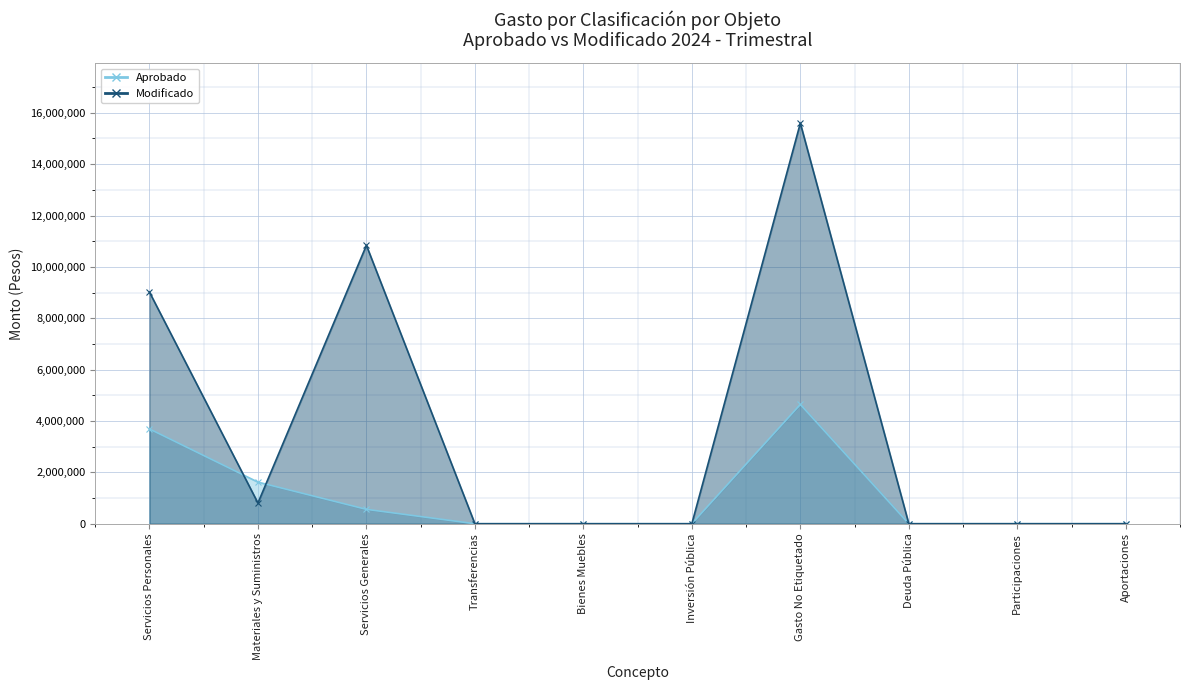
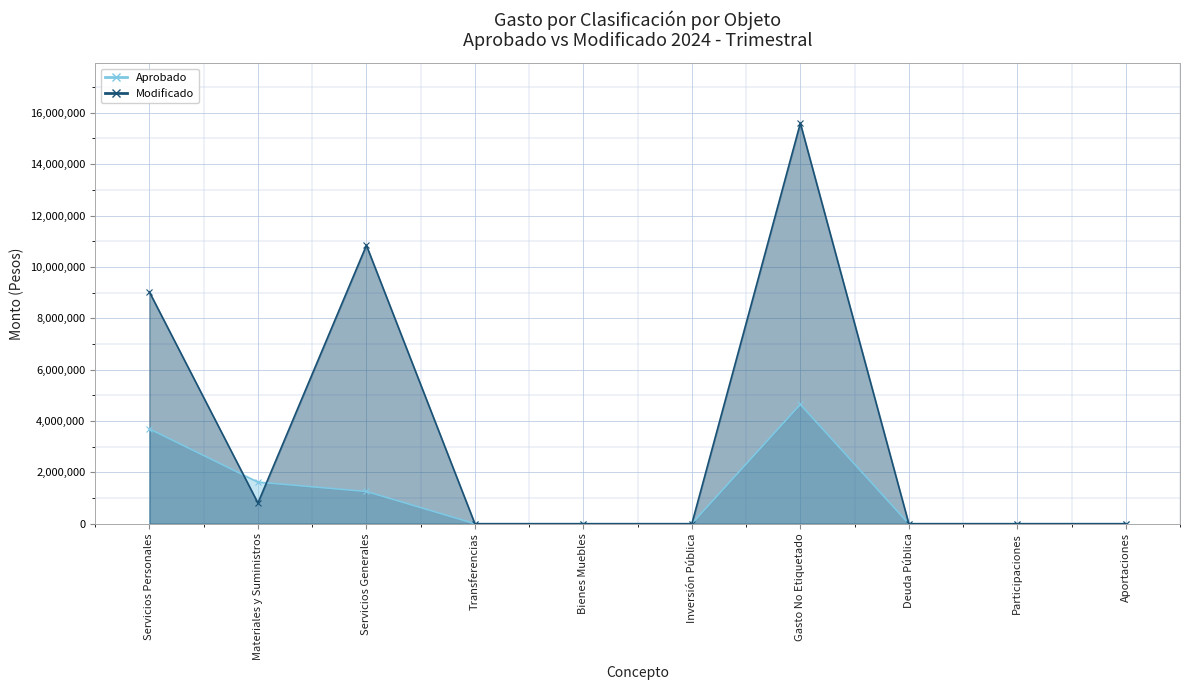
Aprobado, Servicios Generales: 600,000 -> 1,300,000
